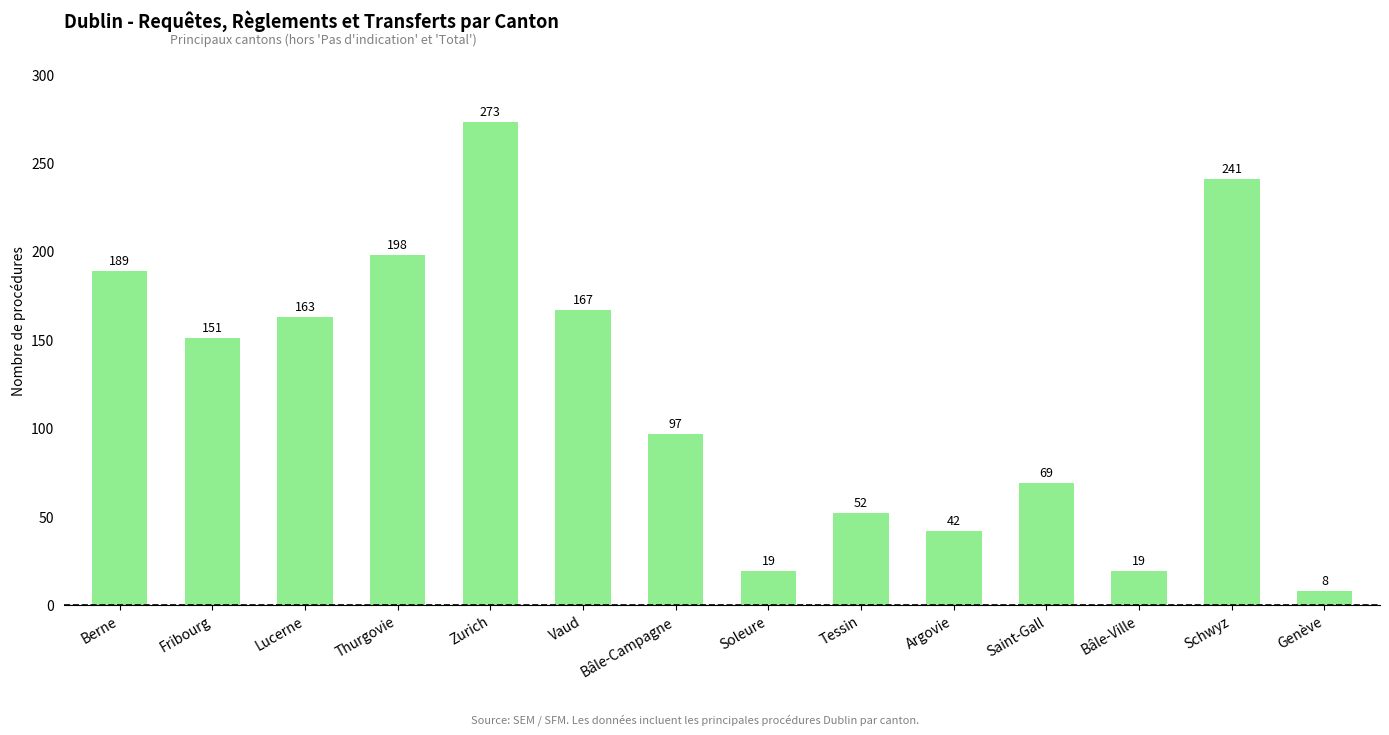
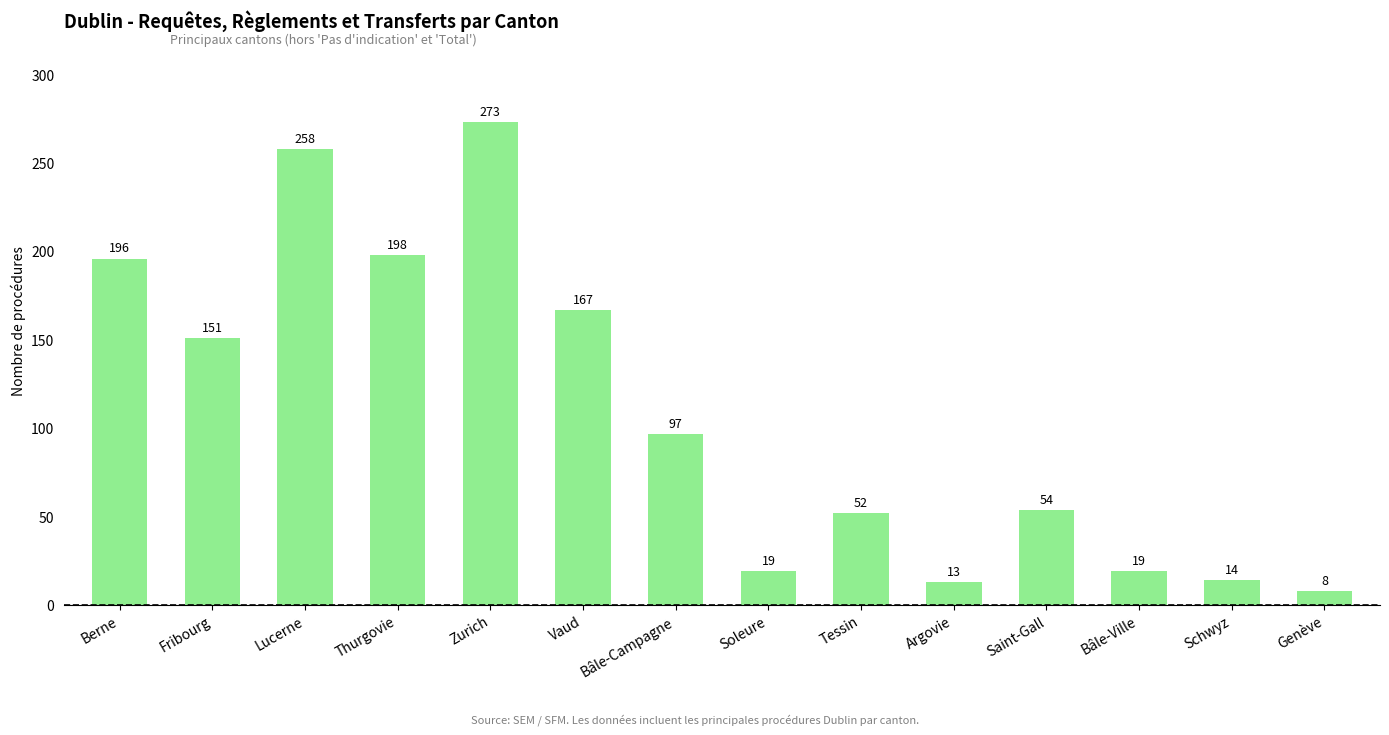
Berne: 189 -> 196
Lucerne: 163 -> 258
Argovie: 42 -> 13
Saint-Gall: 69 -> 54
Schwyz: 241 -> 14
